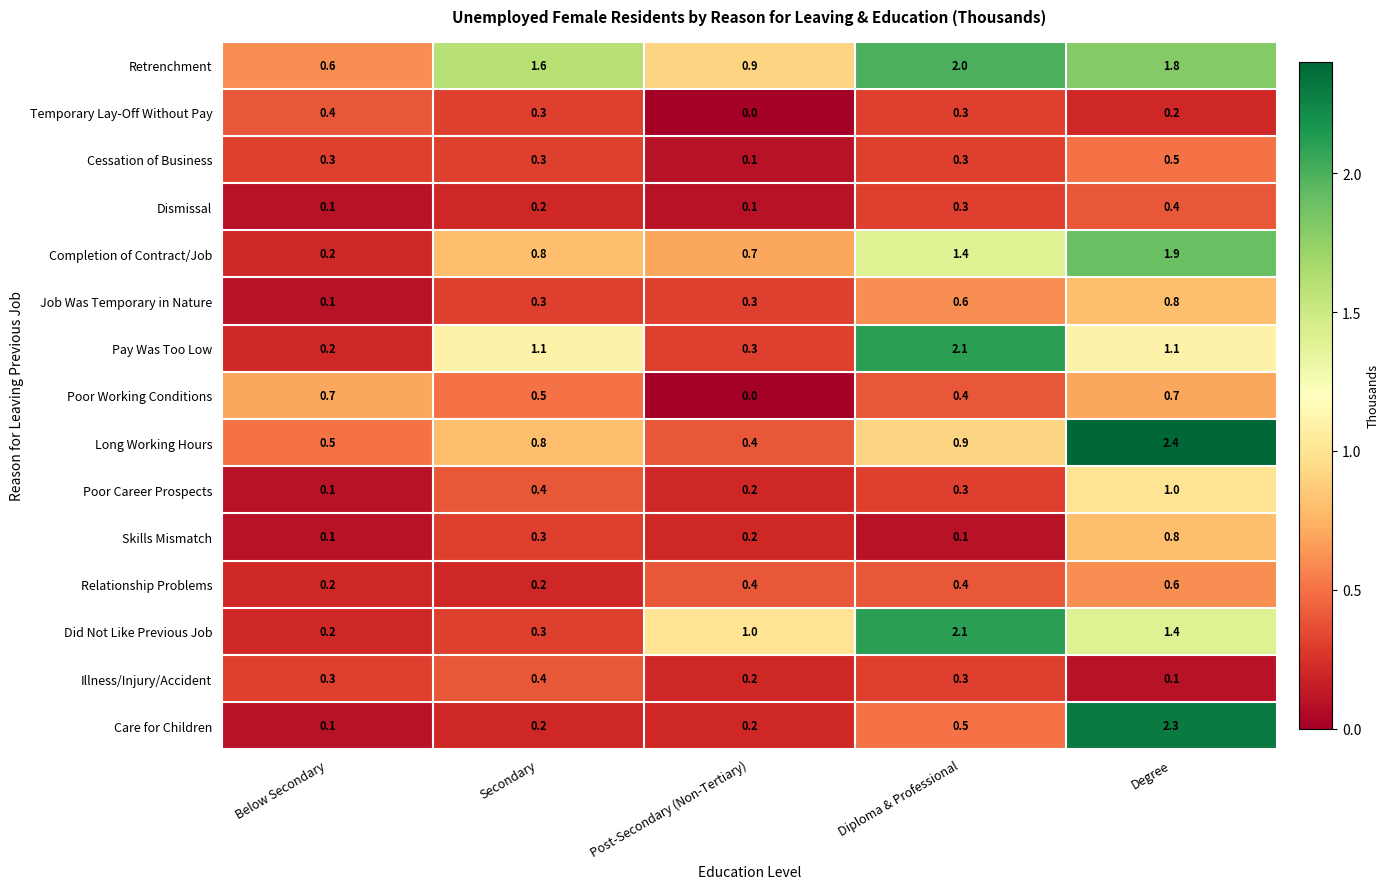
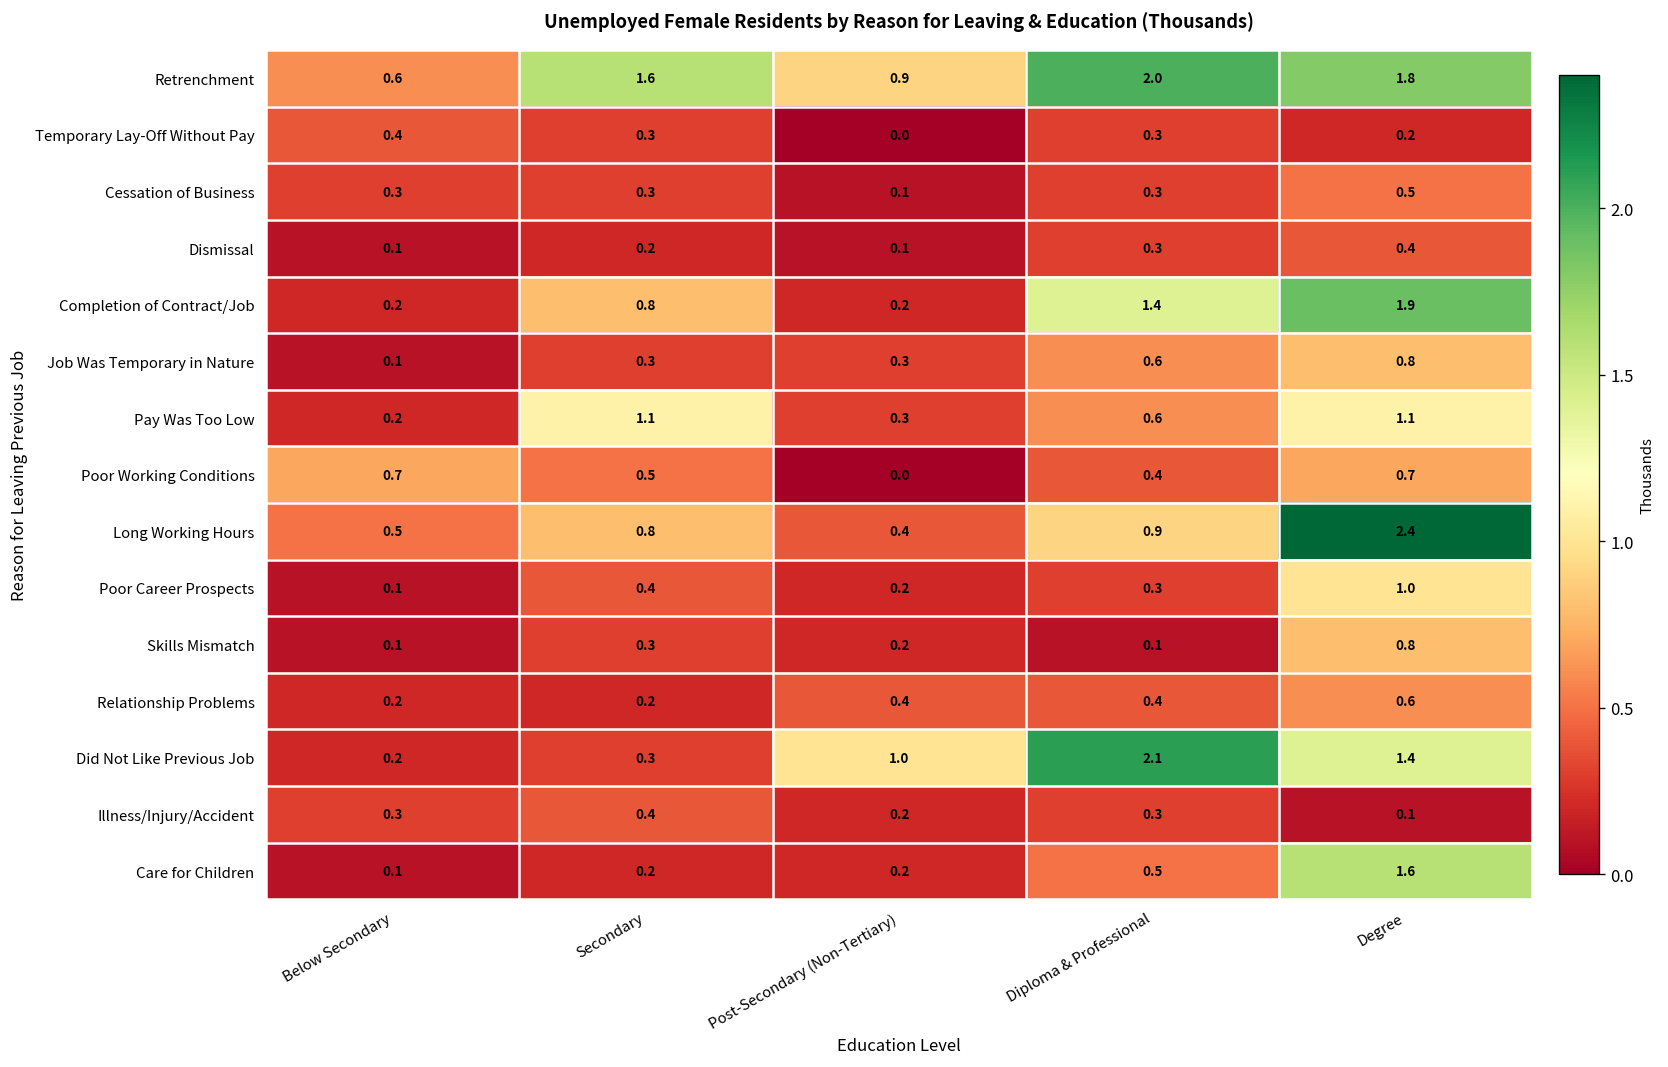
Completion of Contract/Job, Post-Secondary (Non-Tertiary): 0.7 -> 0.2
Pay Was Too Low, Diploma & Professional: 2.1 -> 0.6
Care for Children, Degree: 2.3 -> 1.6
